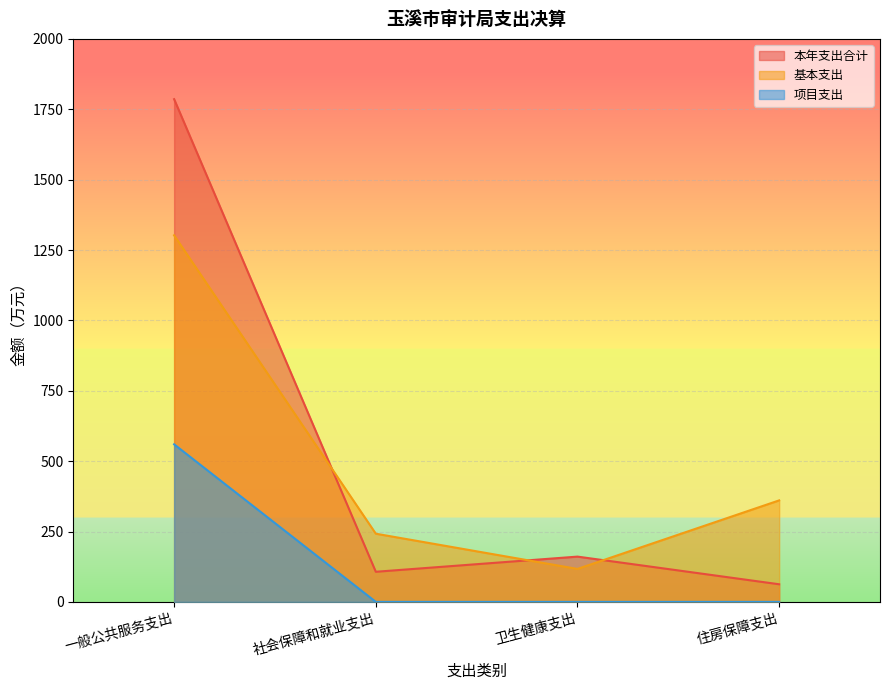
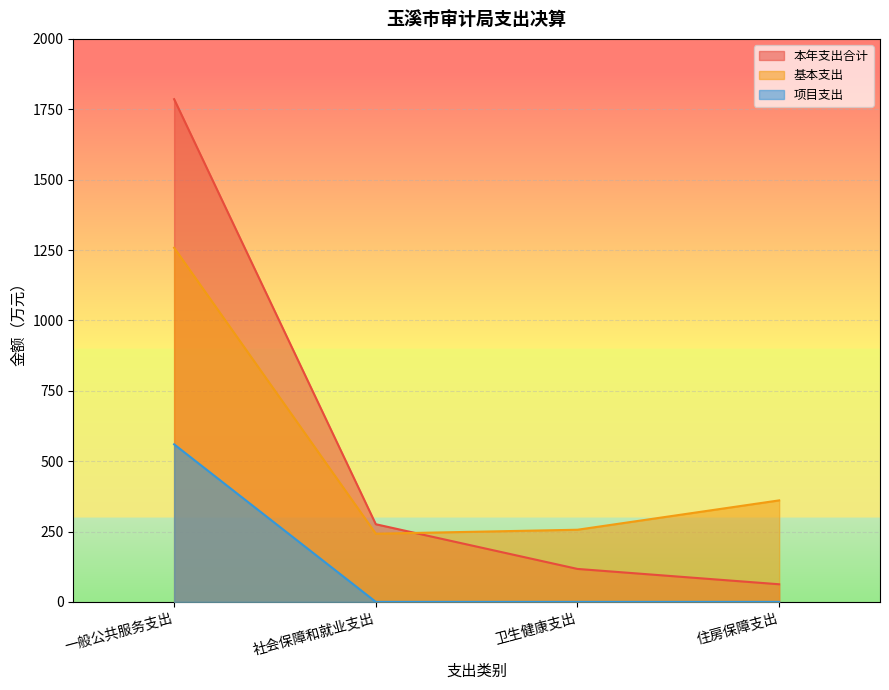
基本支出, 一般公共服务支出: 1300 -> 1260
本年支出合计, 社会保障和就业支出: 110 -> 280
本年支出合计, 卫生健康支出: 160 -> 120
基本支出, 卫生健康支出: 120 -> 260
